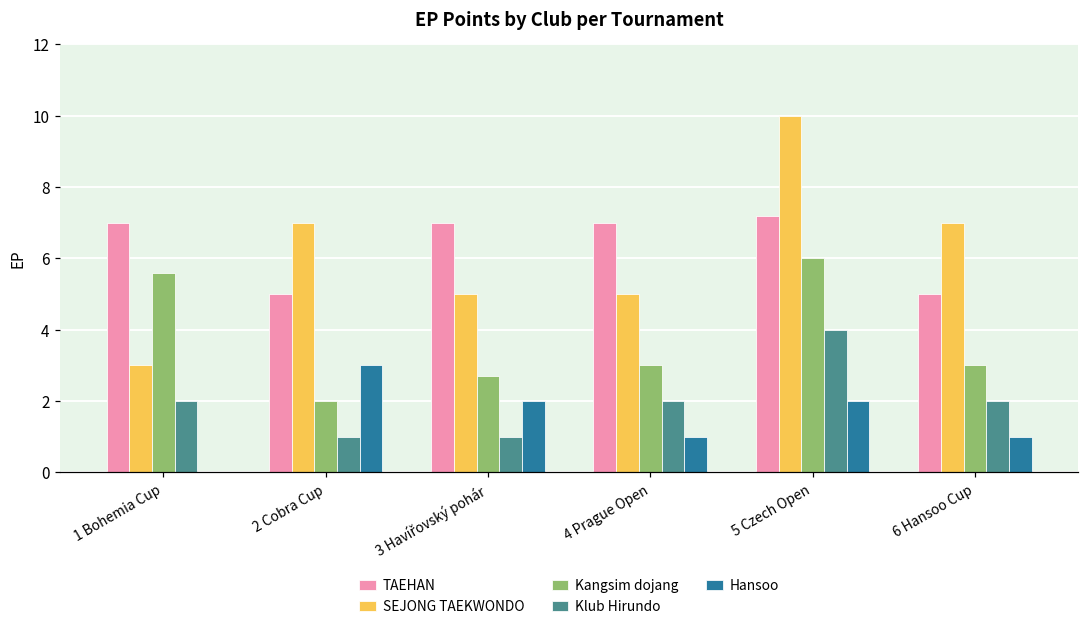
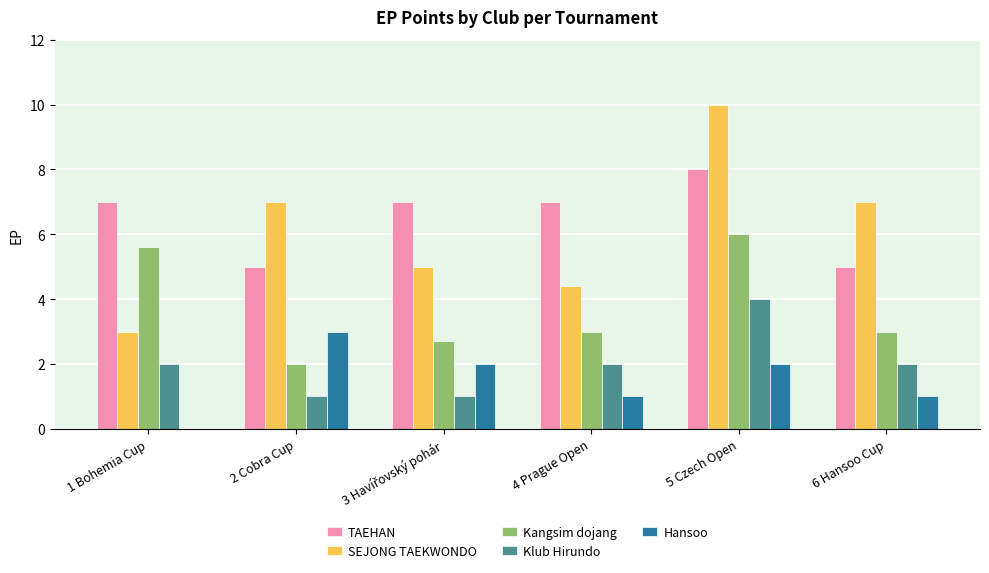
SEJONG TAEKWONDO, 4 Prague Open: 5.0 -> 4.4
TAEHAN, 5 Czech Open: 7.2 -> 8.0
